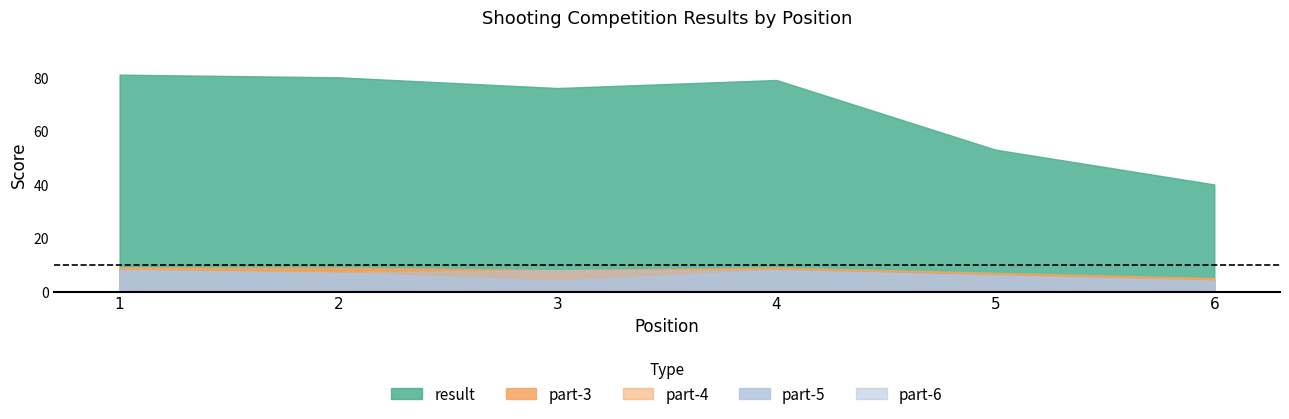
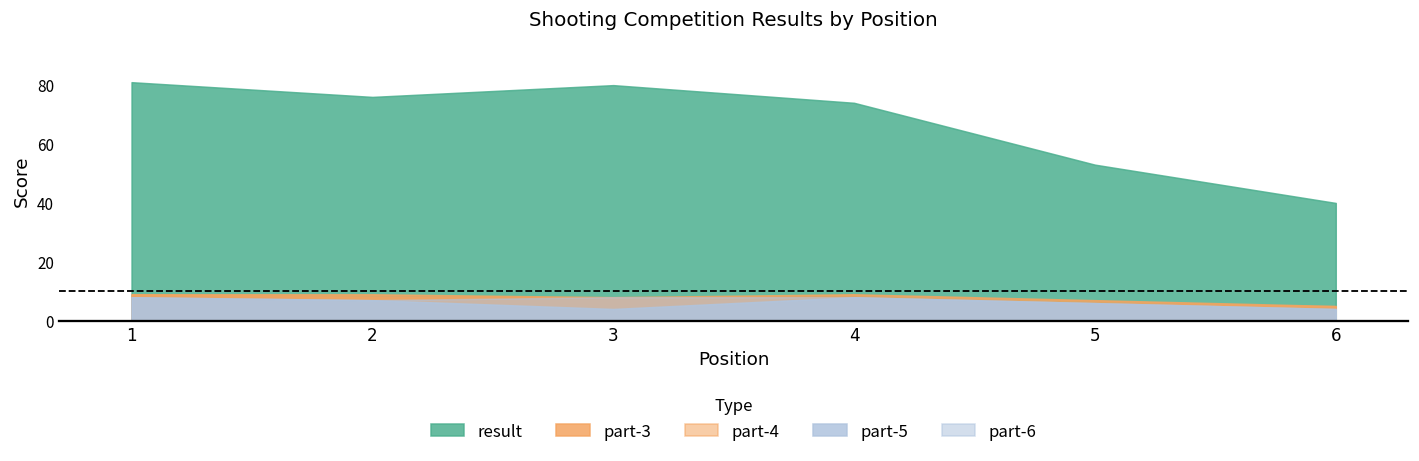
result, 2: 80 -> 76
result, 3: 76 -> 80
result, 4: 79 -> 74
